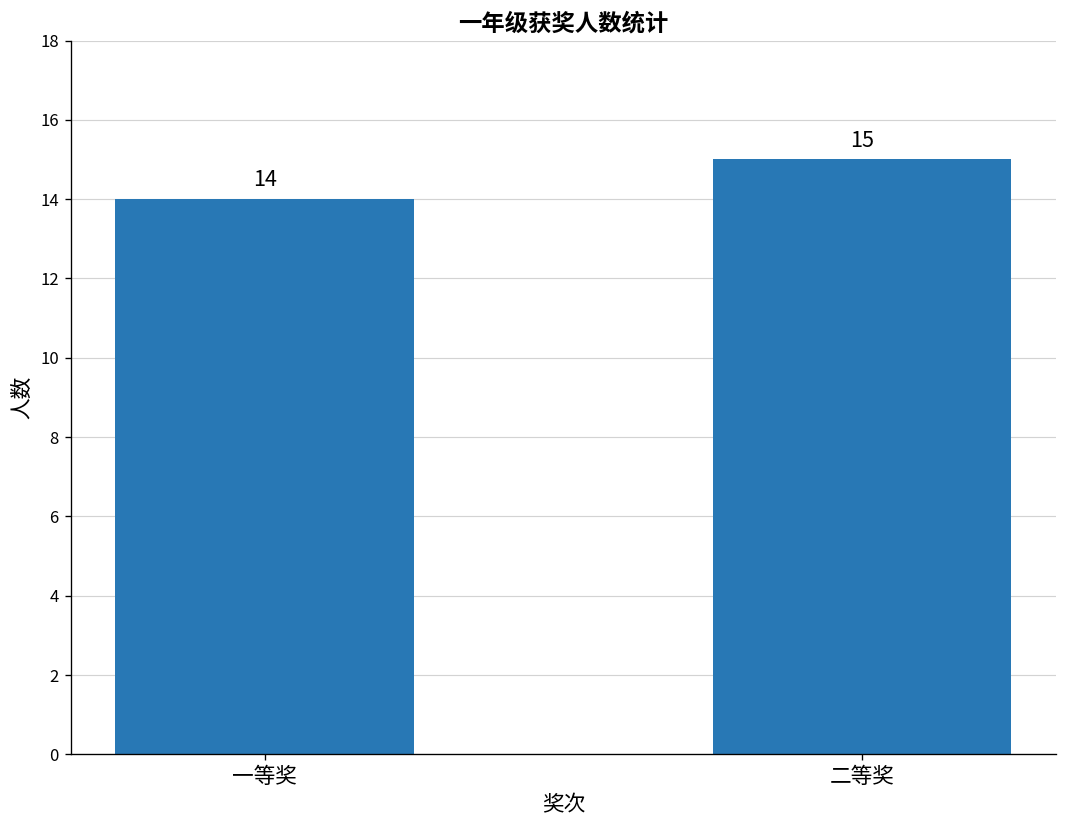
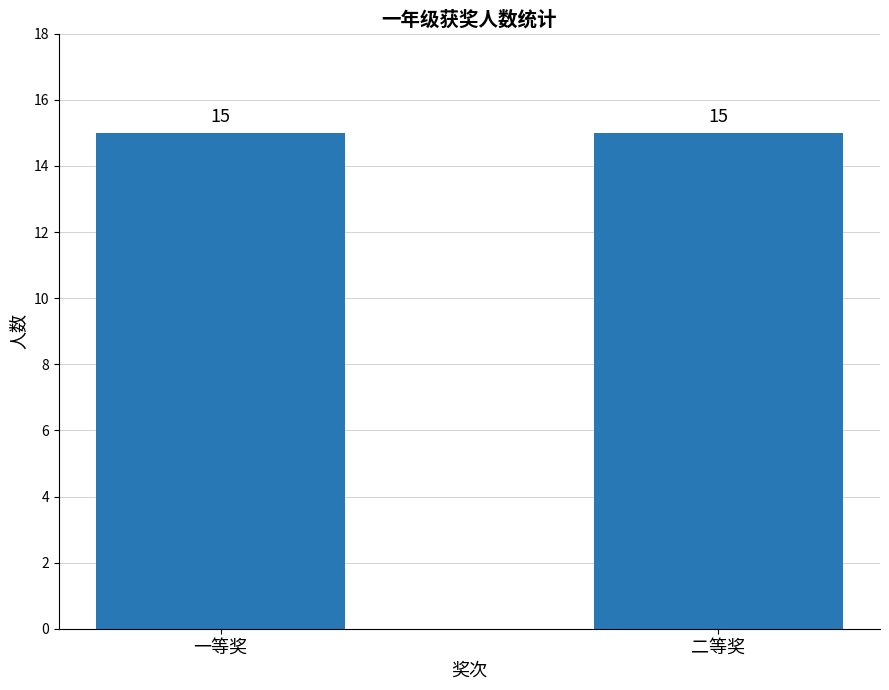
一等奖: 14 -> 15
